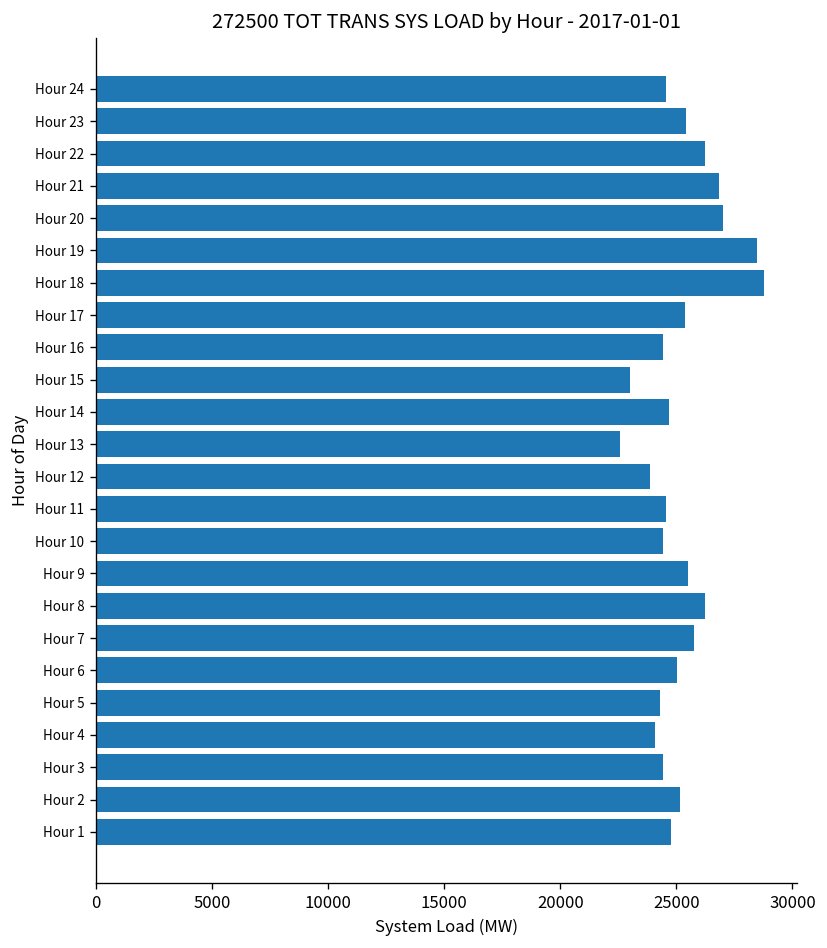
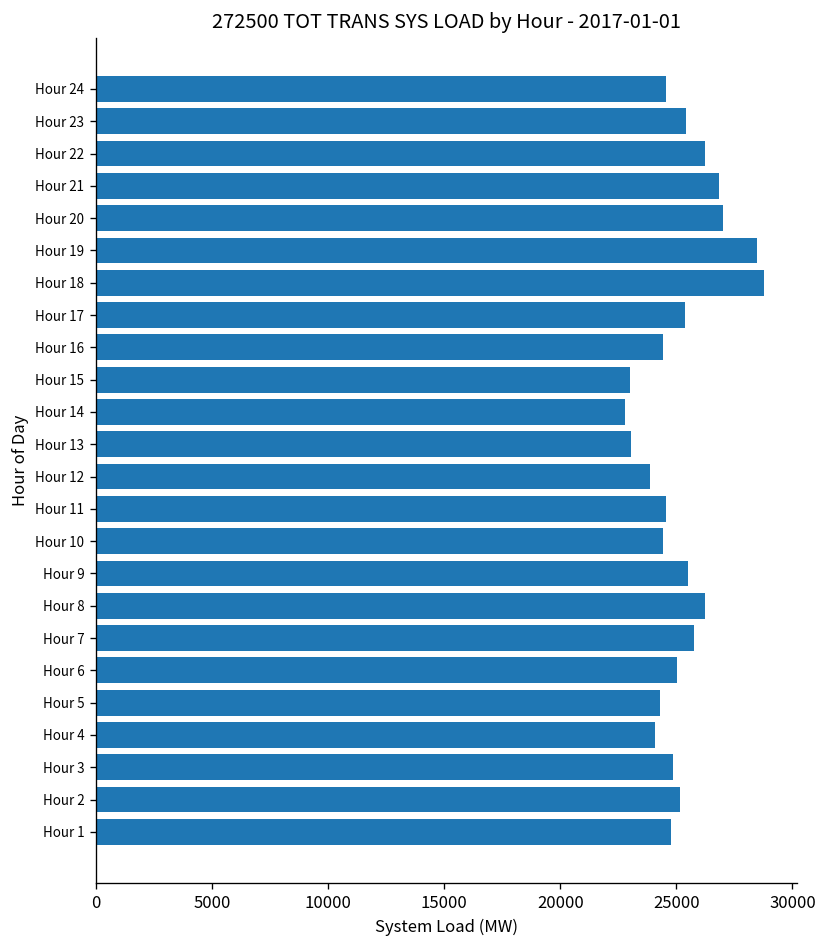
Hour 14: 24700 -> 22800
Hour 13: 22600 -> 23000
Hour 3: 24400 -> 24900
